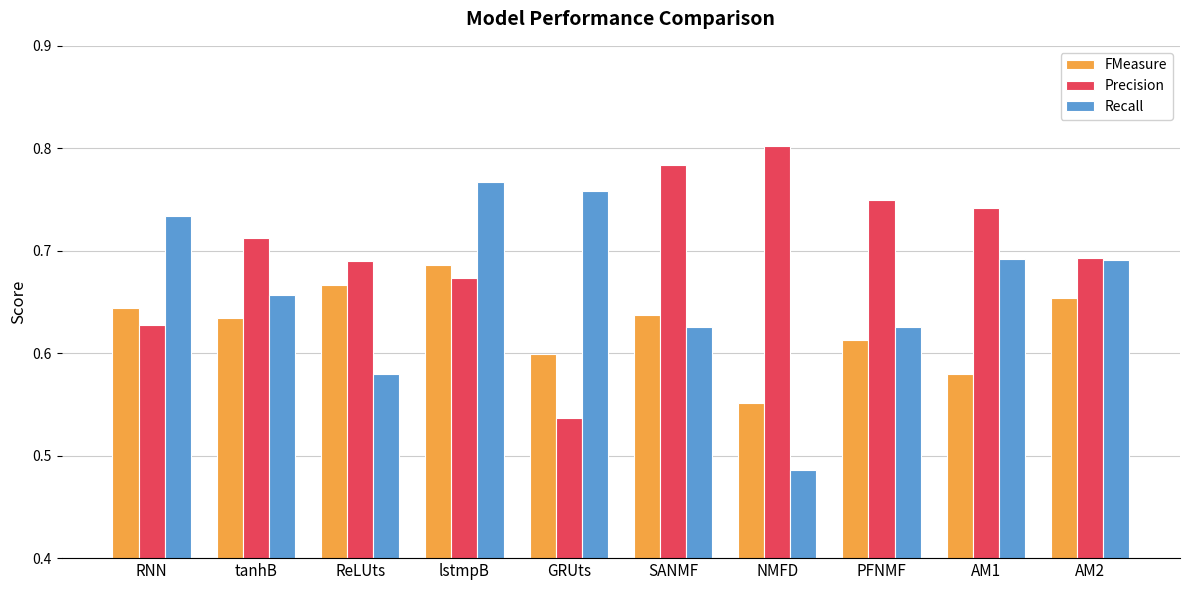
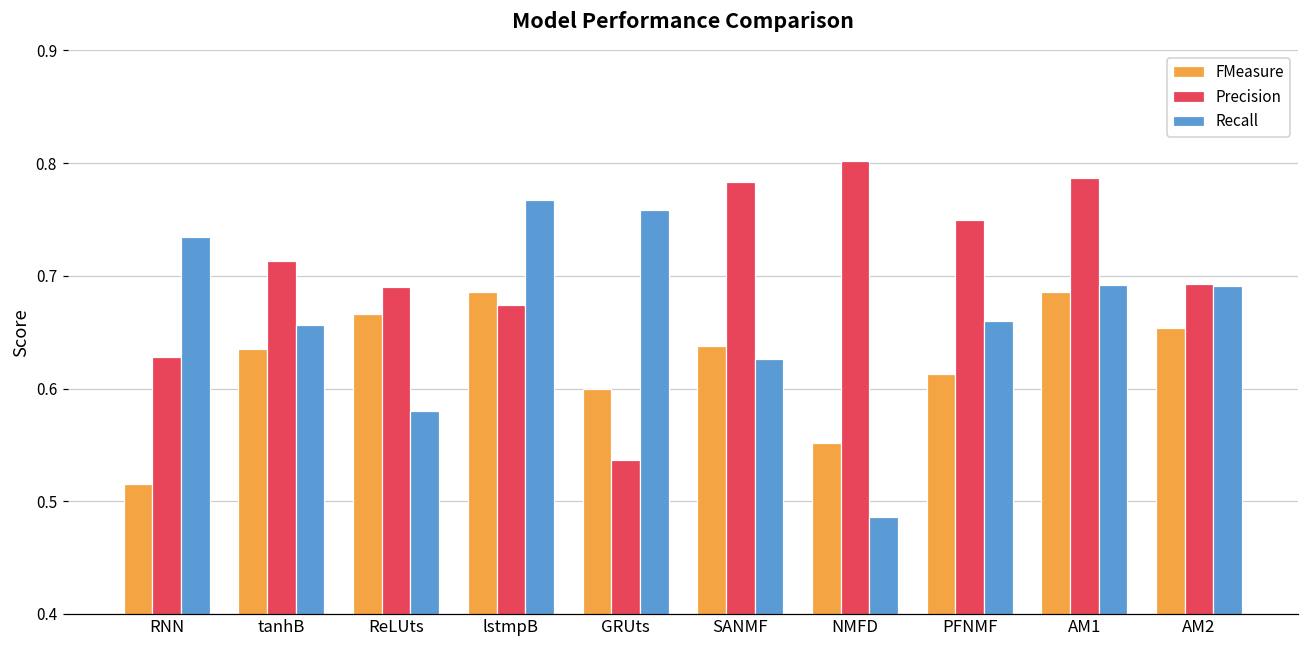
FMeasure, RNN: 0.644 -> 0.515
Recall, PFNMF: 0.625 -> 0.660
FMeasure, AM1: 0.579 -> 0.686
Precision, AM1: 0.742 -> 0.787
